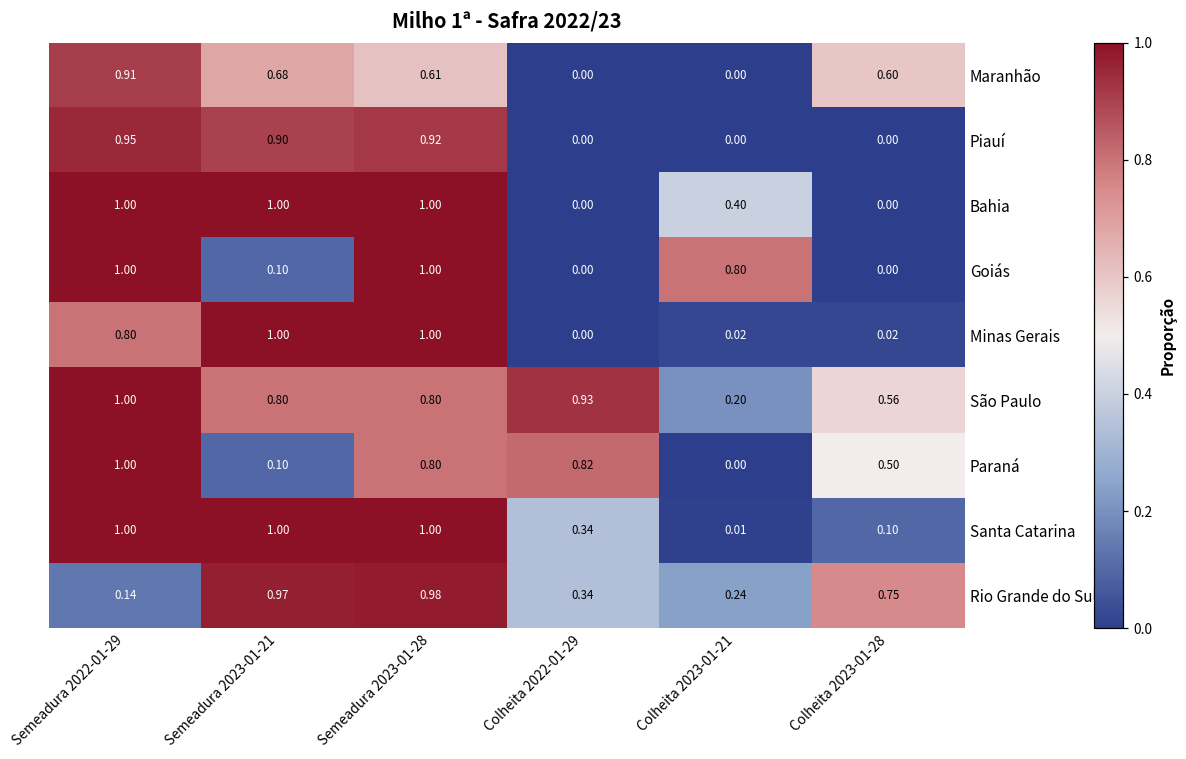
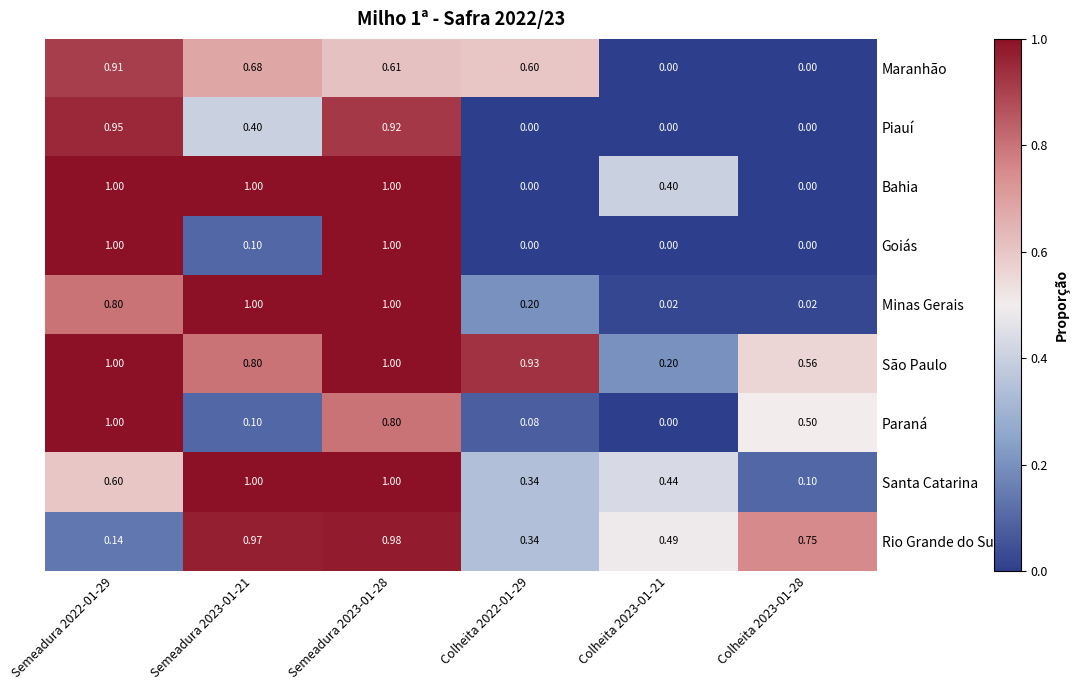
Maranhão, Colheita 2022-01-29: 0.00 -> 0.60
Maranhão, Colheita 2023-01-28: 0.60 -> 0.00
Piauí, Semeadura 2023-01-21: 0.90 -> 0.40
Goiás, Colheita 2023-01-21: 0.80 -> 0.00
Minas Gerais, Colheita 2022-01-29: 0.00 -> 0.20
São Paulo, Semeadura 2023-01-28: 0.80 -> 1.00
Paraná, Colheita 2022-01-29: 0.82 -> 0.08
Santa Catarina, Semeadura 2022-01-29: 1.00 -> 0.60
Santa Catarina, Colheita 2023-01-21: 0.01 -> 0.44
Rio Grande do Sul, Colheita 2023-01-21: 0.24 -> 0.49
